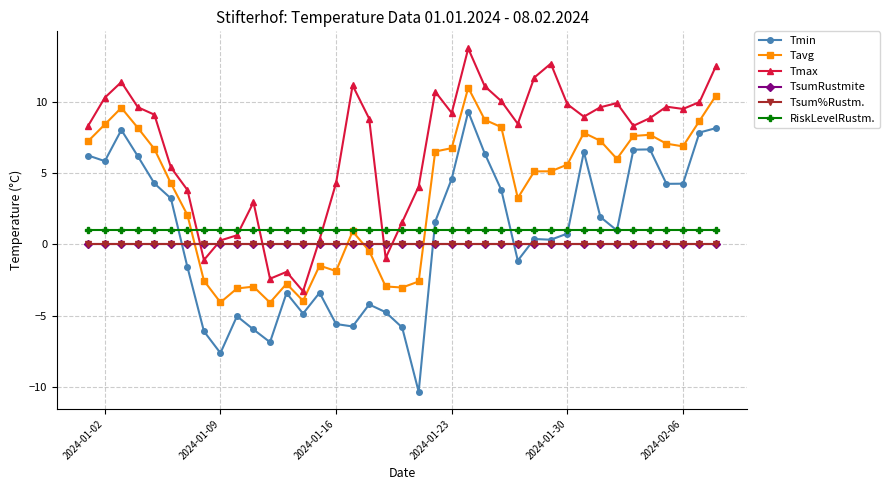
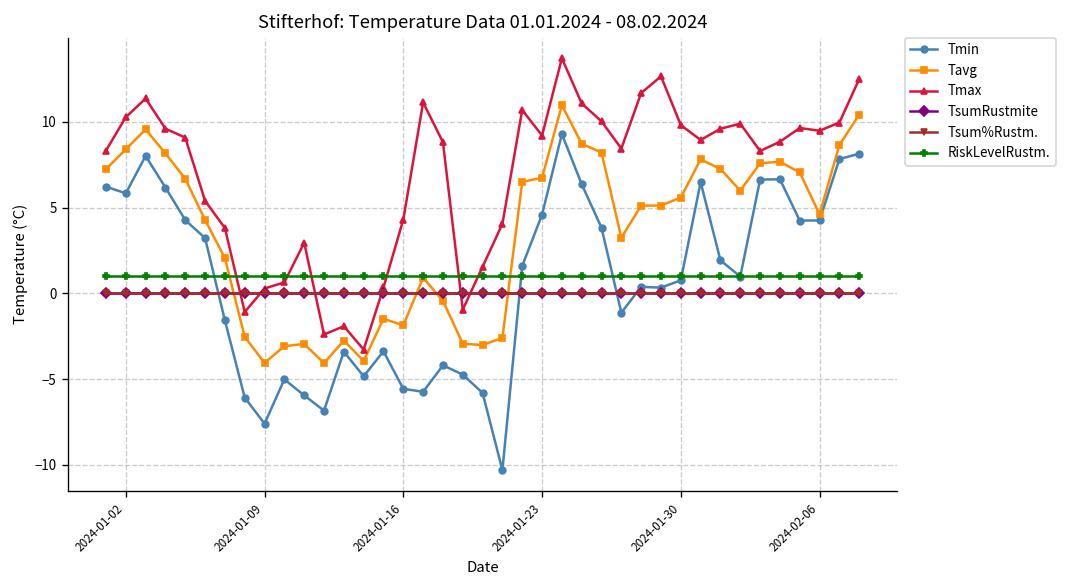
Tavg, 2024-02-06: 6.9 -> 4.6
